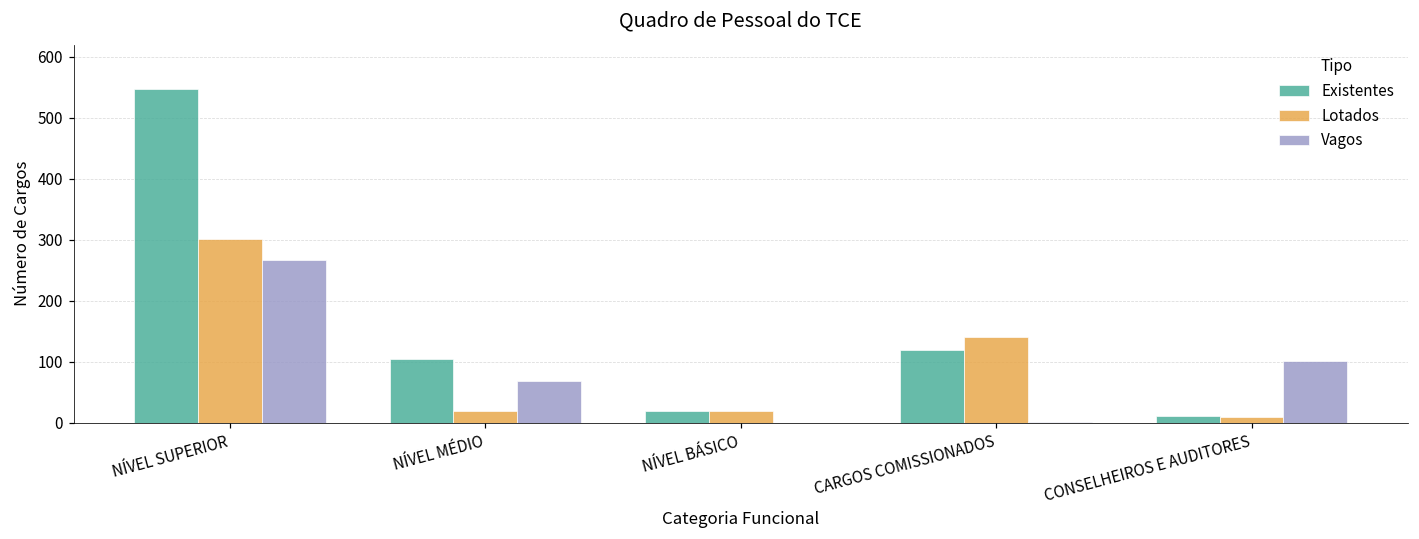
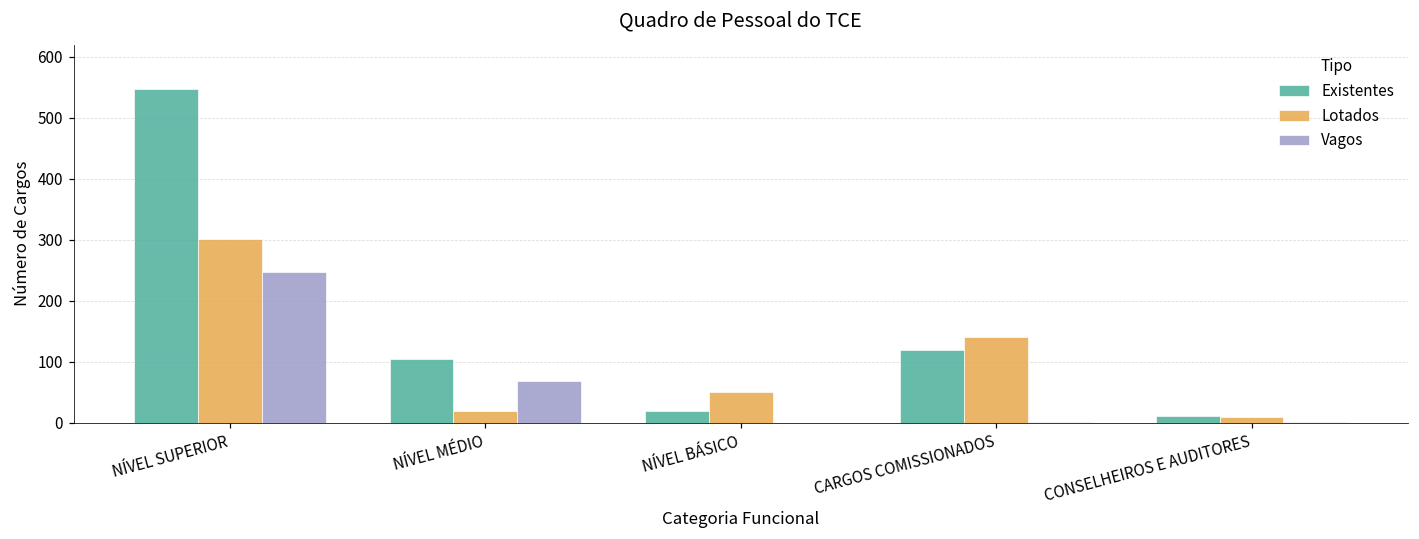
Vagos, NÍVEL SUPERIOR: 270 -> 250
Lotados, NÍVEL BÁSICO: 20 -> 50
Vagos, CONSELHEIROS E AUDITORES: 100 -> 0
